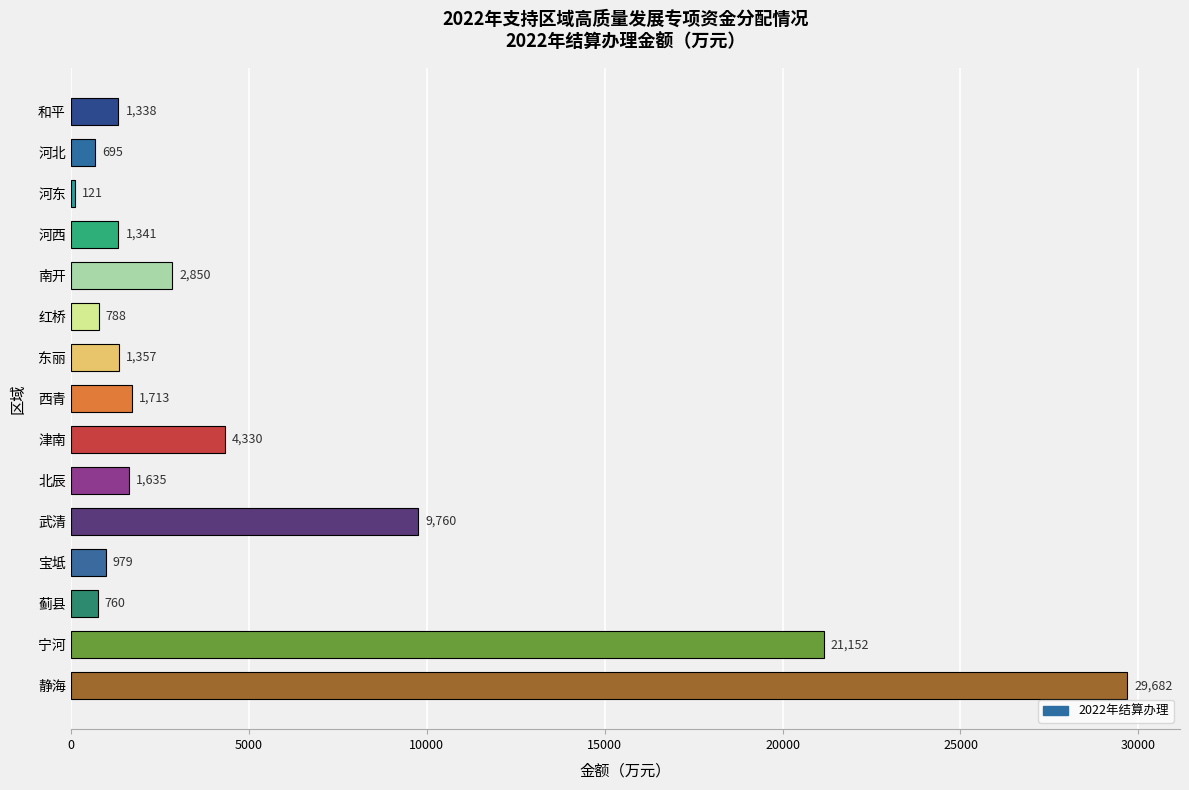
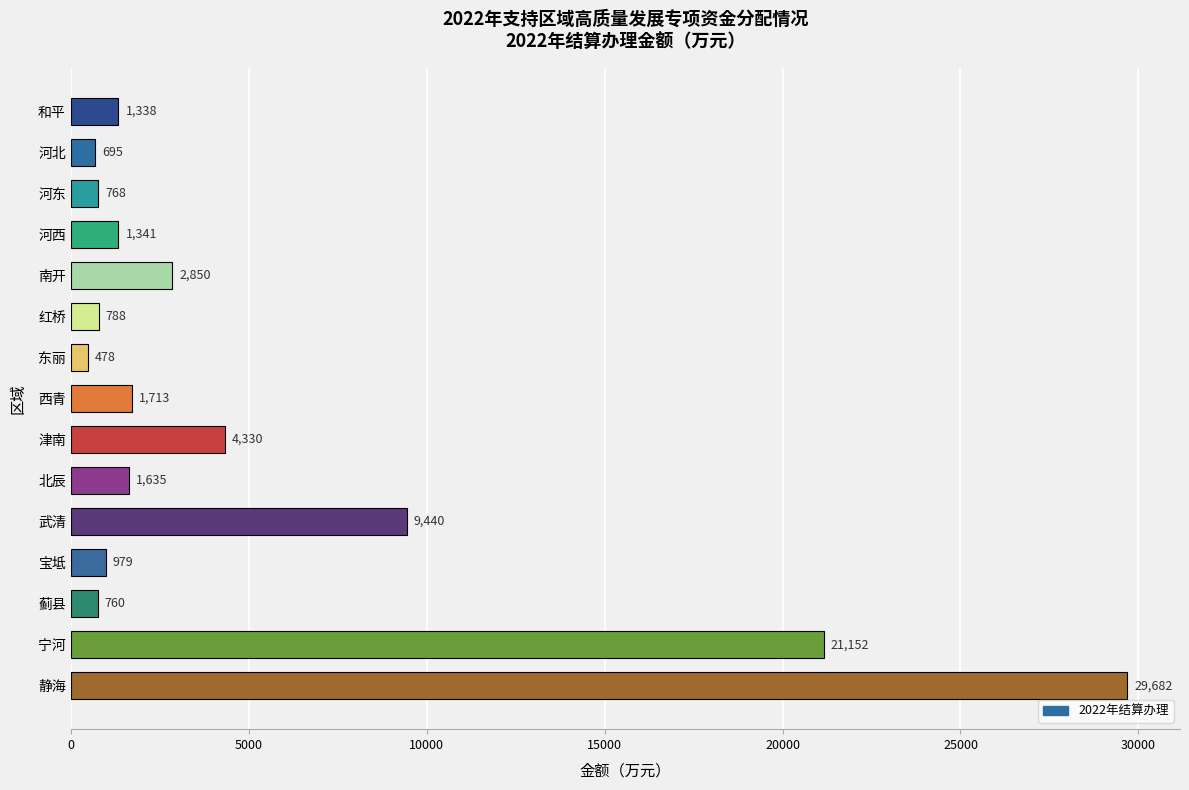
河东: 121 -> 768
东丽: 1,357 -> 478
武清: 9,760 -> 9,440
